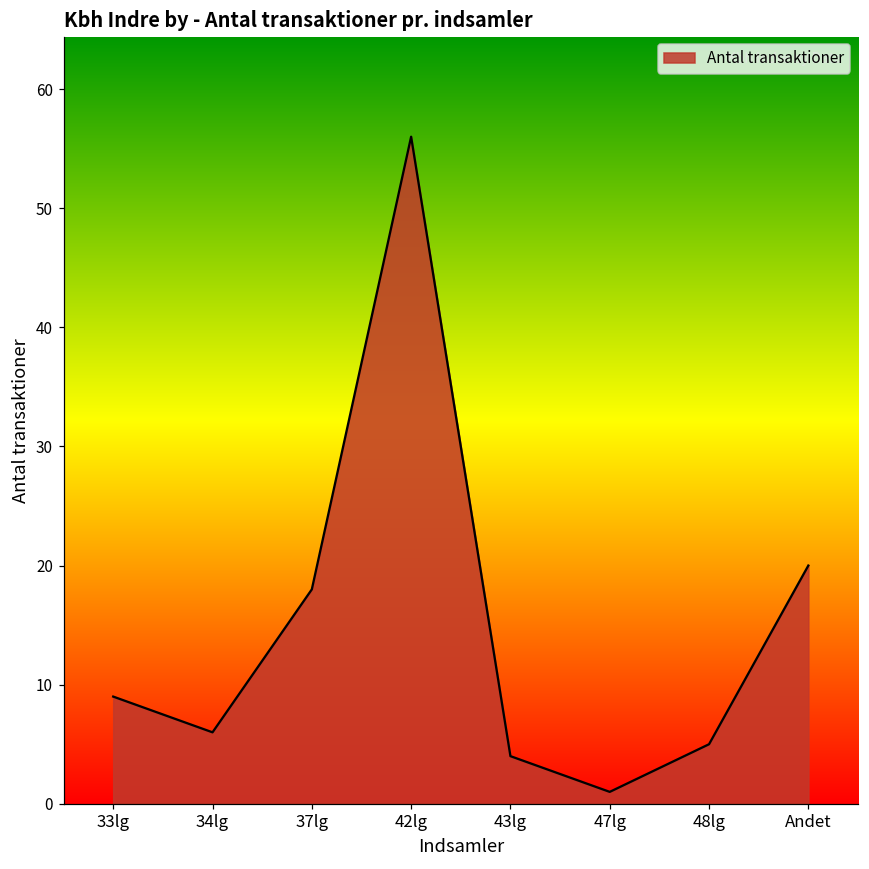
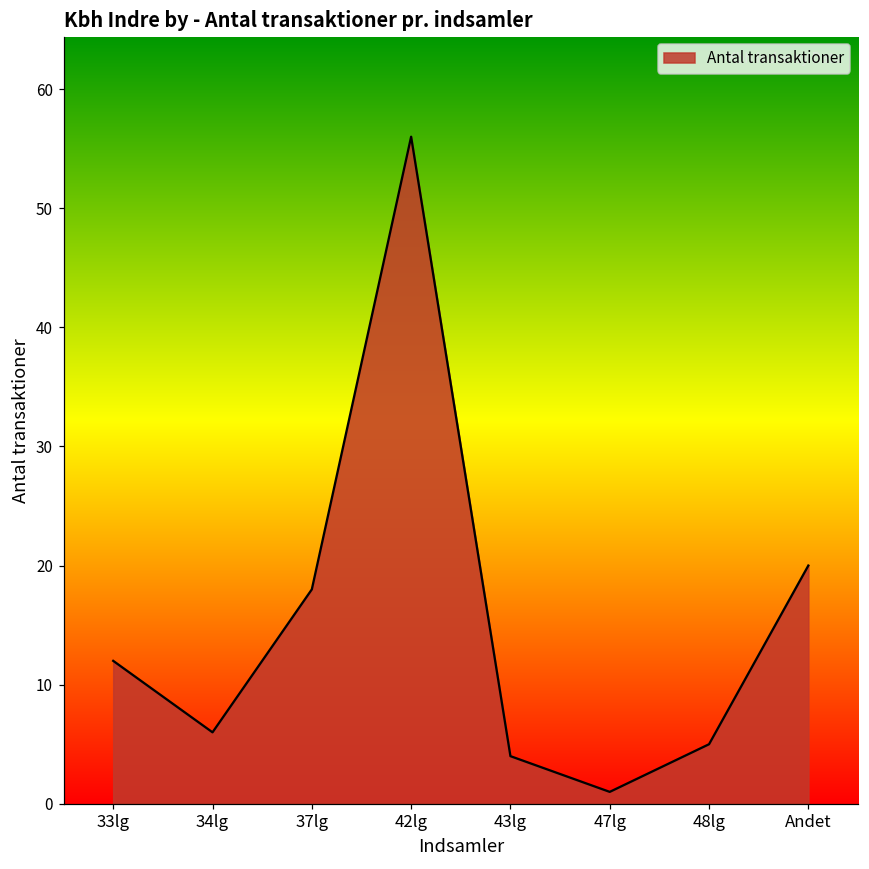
33lg: 9 -> 12
